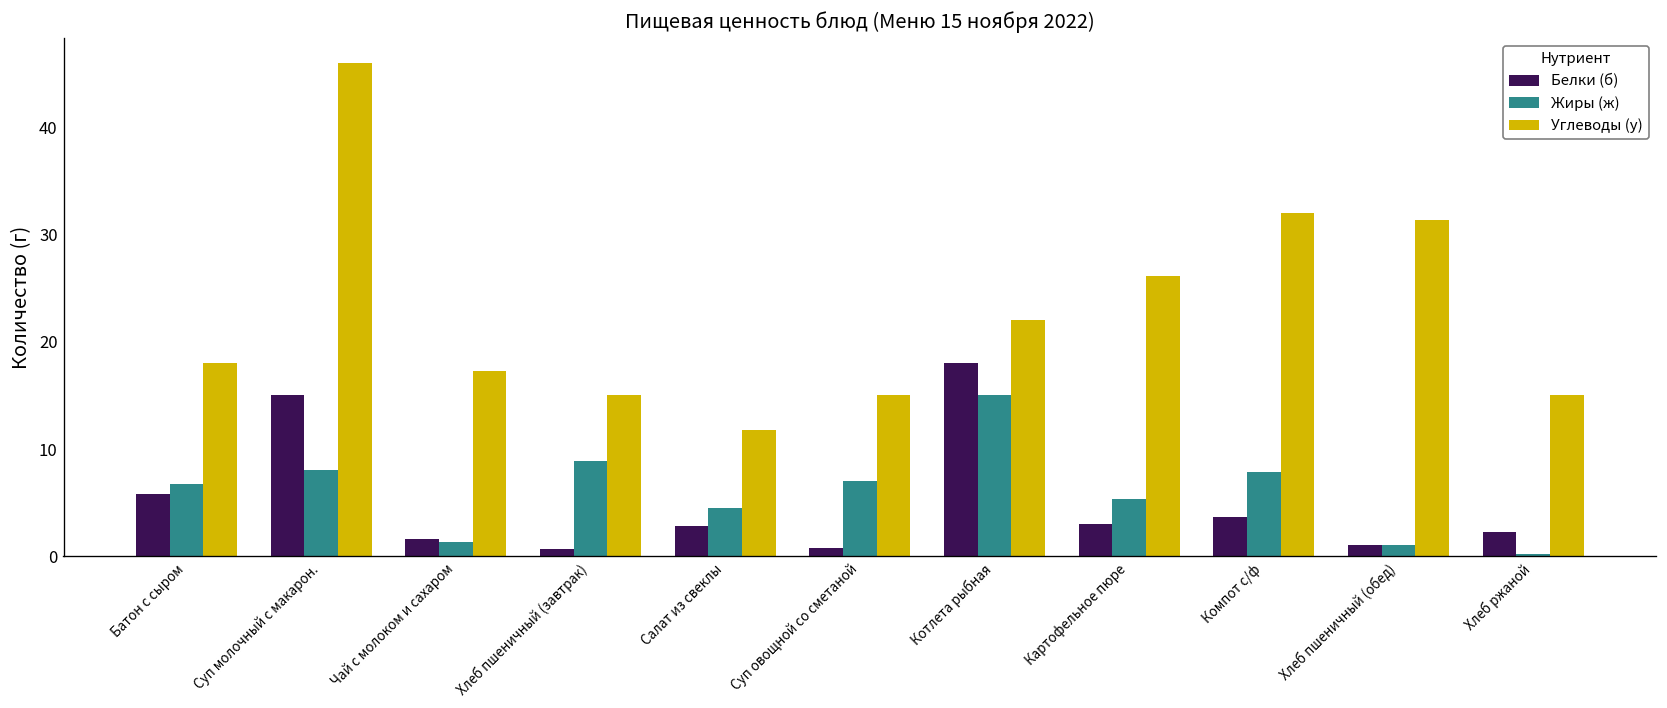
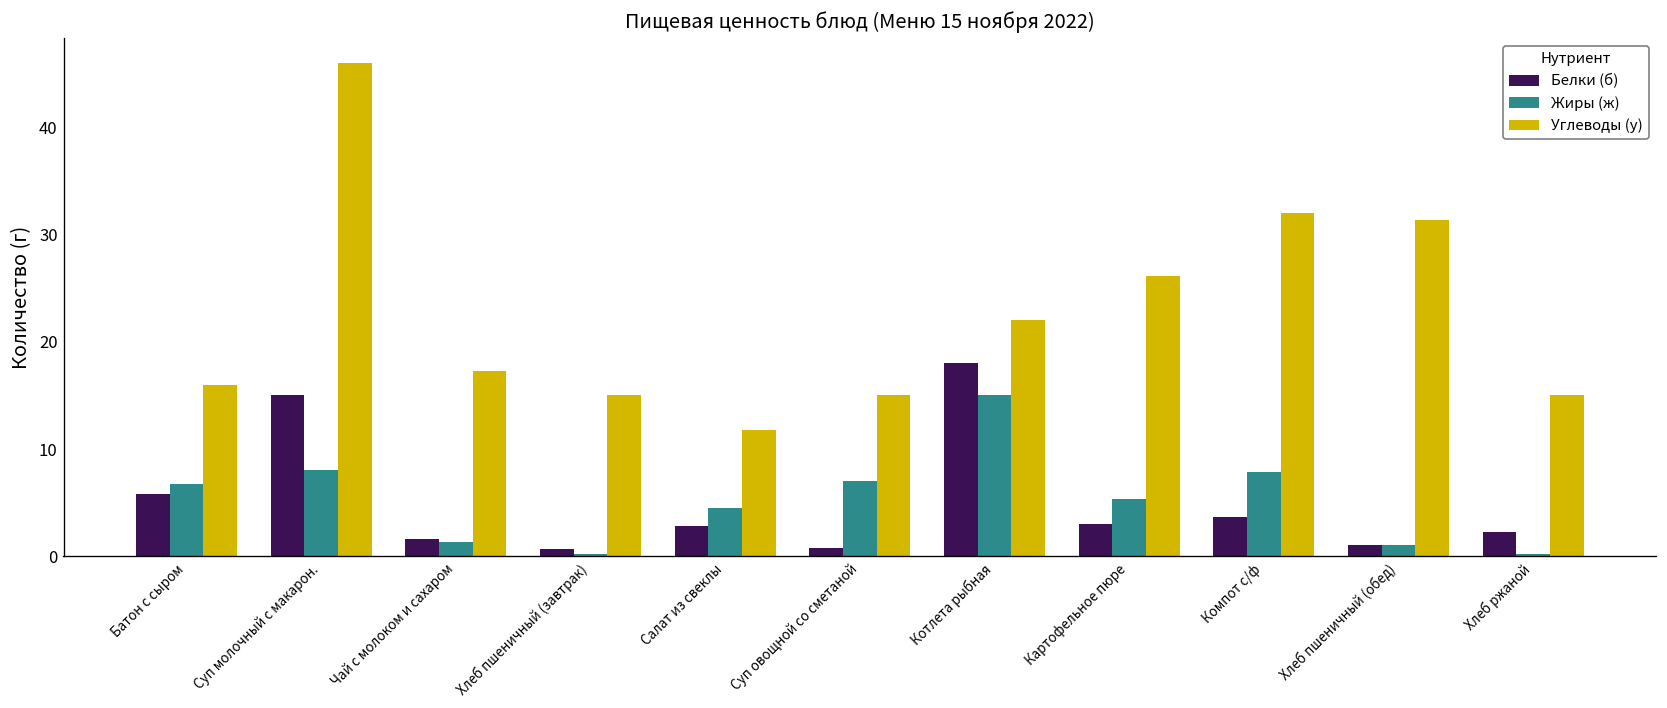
Углеводы (у), Батон с сыром: 18 -> 16
Жиры (ж), Хлеб пшеничный (завтрак): 9 -> 0
